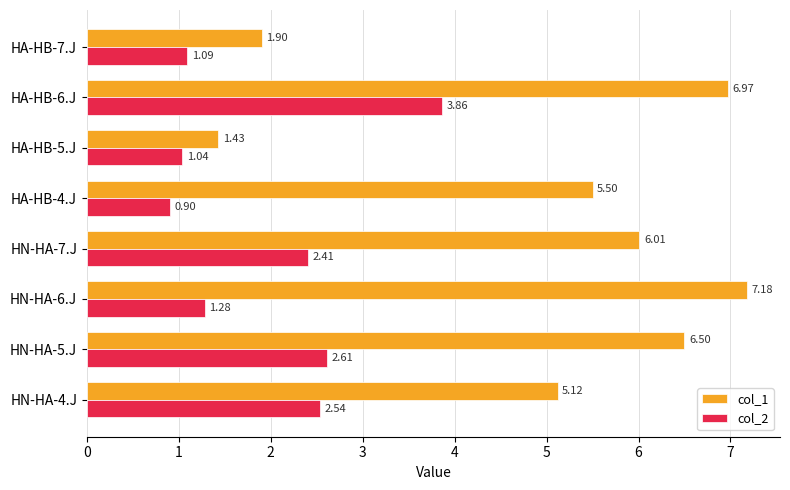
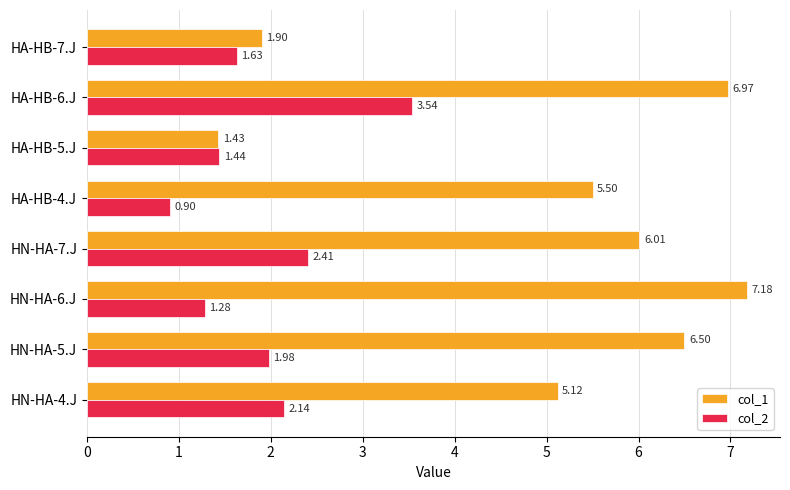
col_2, HA-HB-7.J: 1.09 -> 1.63
col_2, HA-HB-6.J: 3.86 -> 3.54
col_2, HA-HB-5.J: 1.04 -> 1.44
col_2, HN-HA-5.J: 2.61 -> 1.98
col_2, HN-HA-4.J: 2.54 -> 2.14
